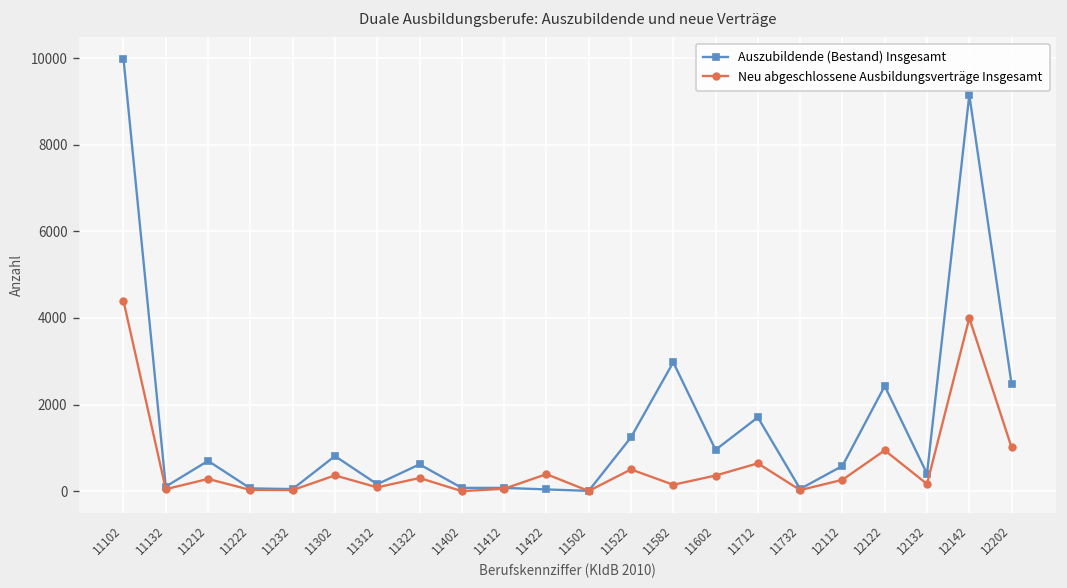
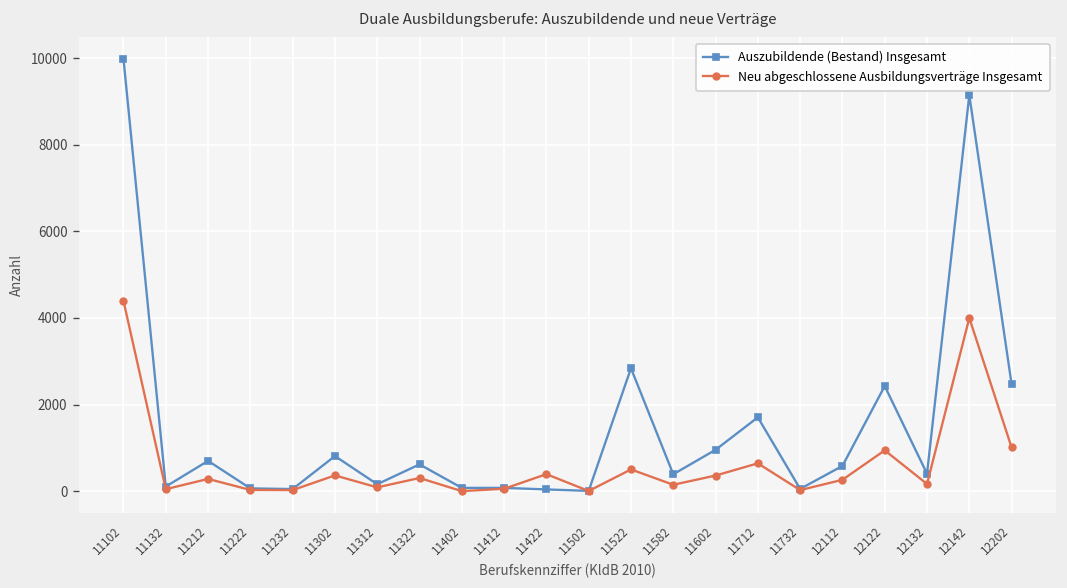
Auszubildende (Bestand) Insgesamt, 11522: 1200 -> 2800
Auszubildende (Bestand) Insgesamt, 11582: 3000 -> 400
